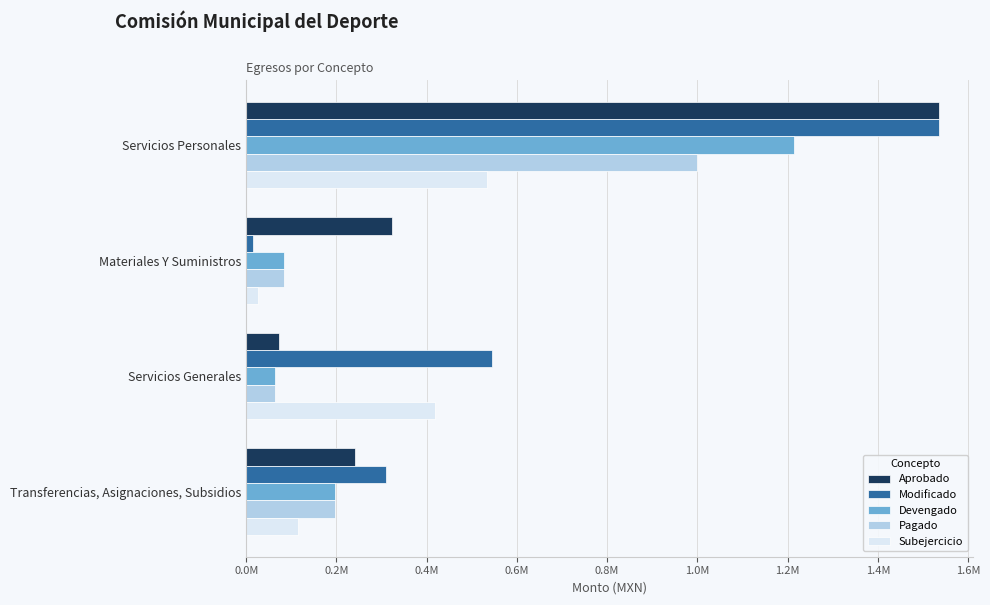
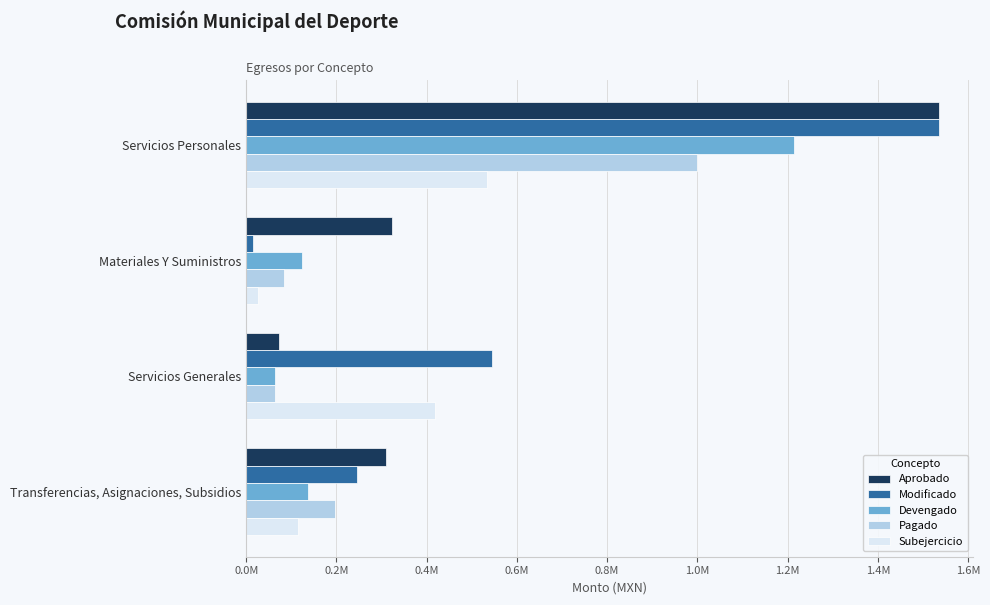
Devengado, Materiales Y Suministros: 80000 -> 120000
Aprobado, Transferencias, Asignaciones, Subsidios: 240000 -> 310000
Modificado, Transferencias, Asignaciones, Subsidios: 310000 -> 250000
Devengado, Transferencias, Asignaciones, Subsidios: 200000 -> 140000
